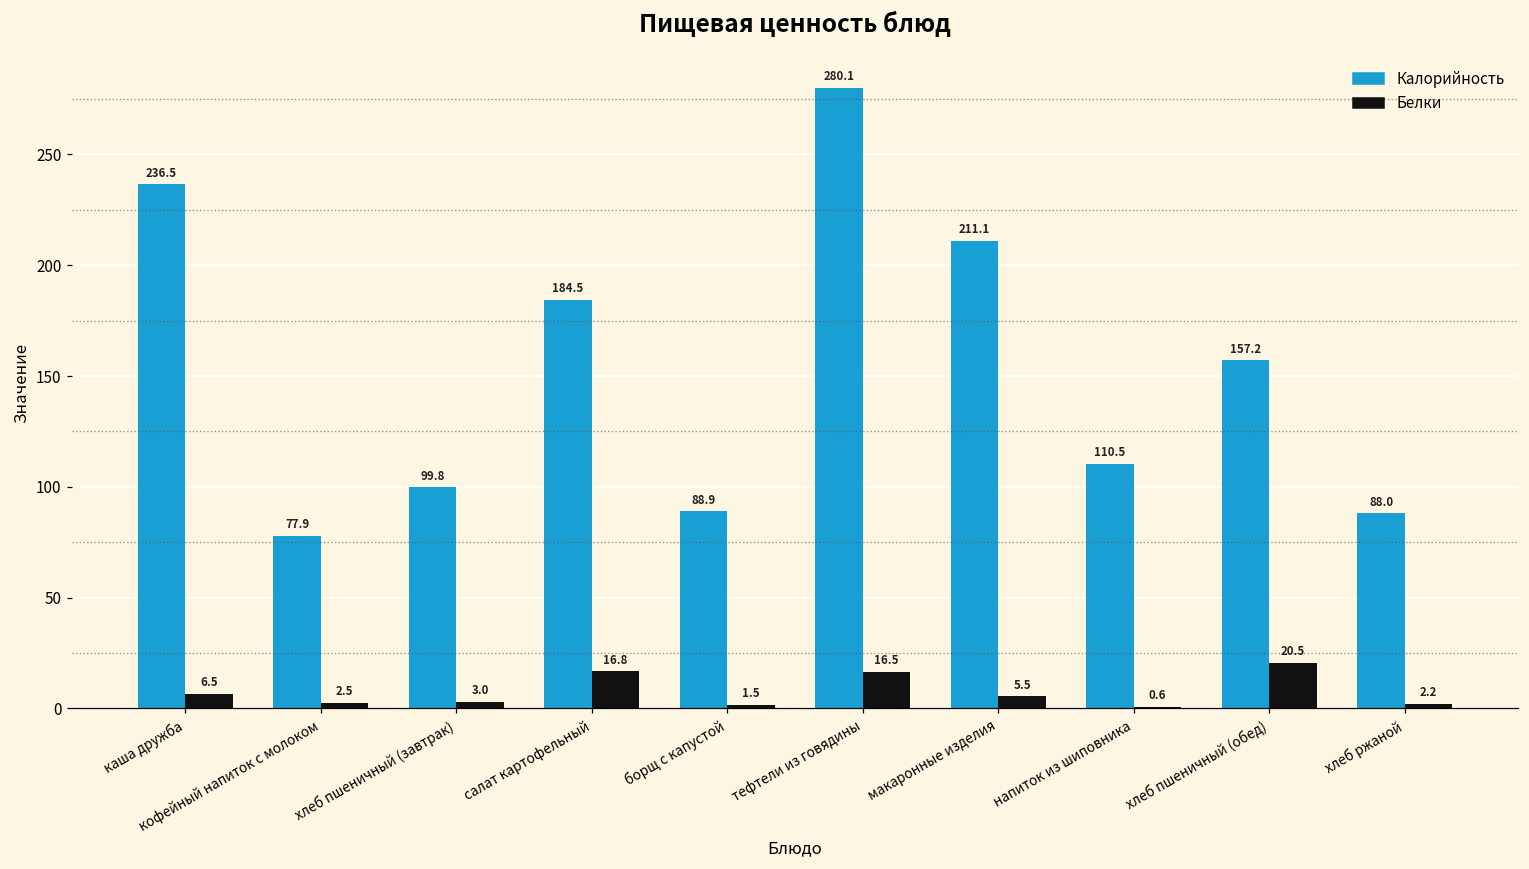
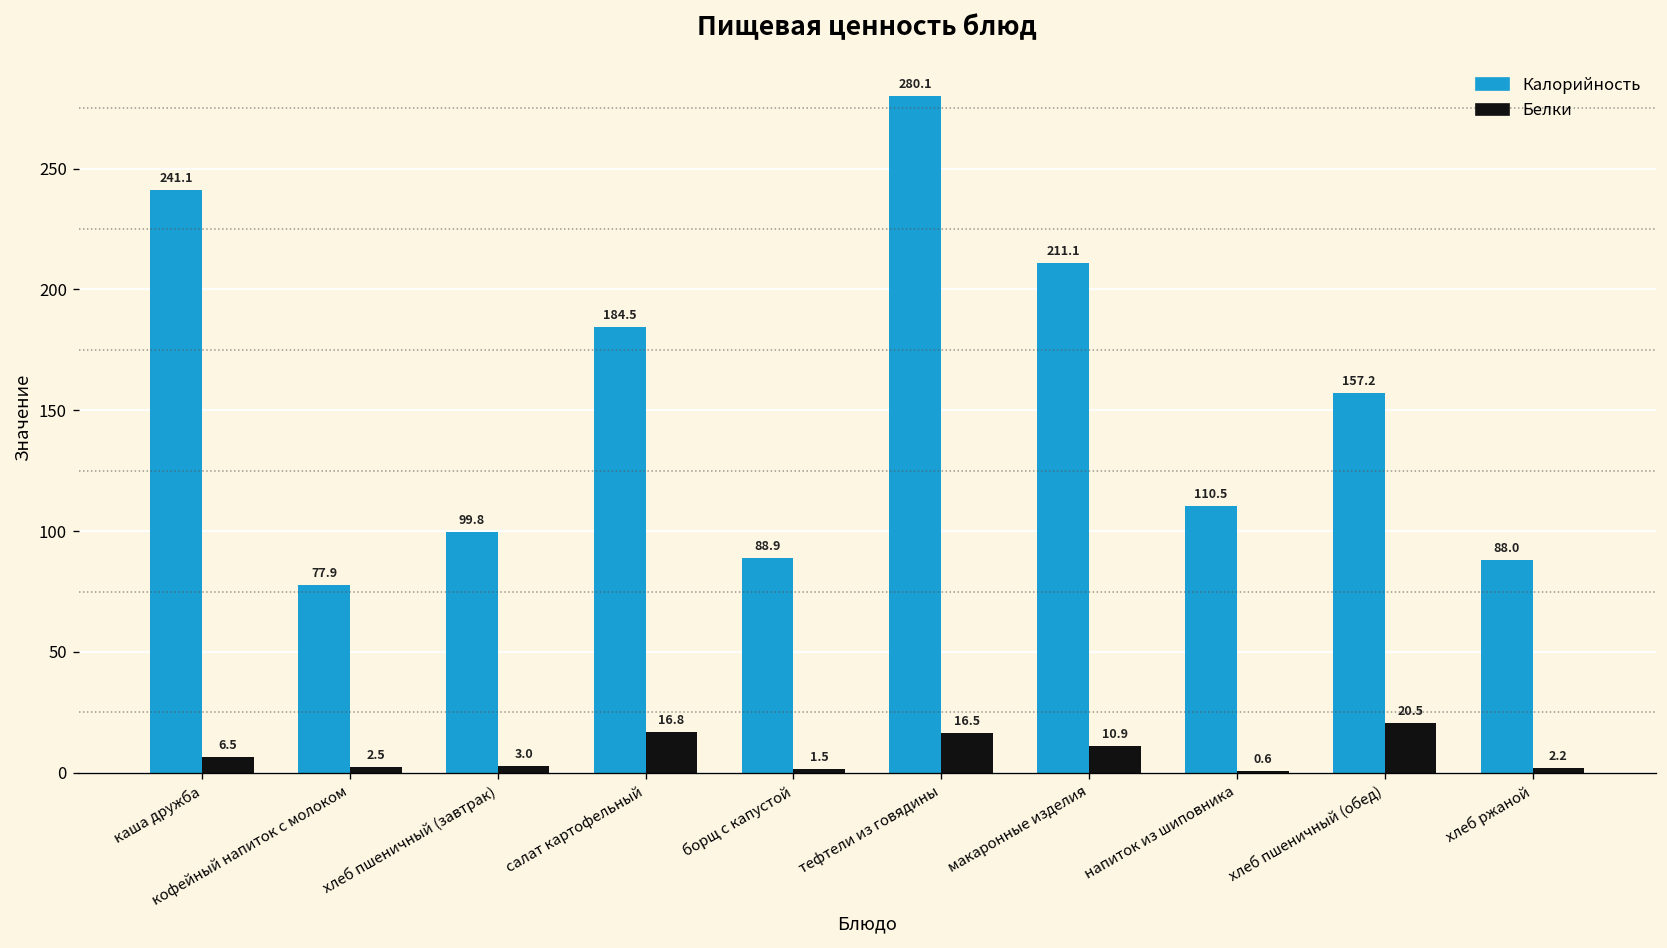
Калорийность, каша дружба: 236.5 -> 241.1
Белки, макаронные изделия: 5.5 -> 10.9
